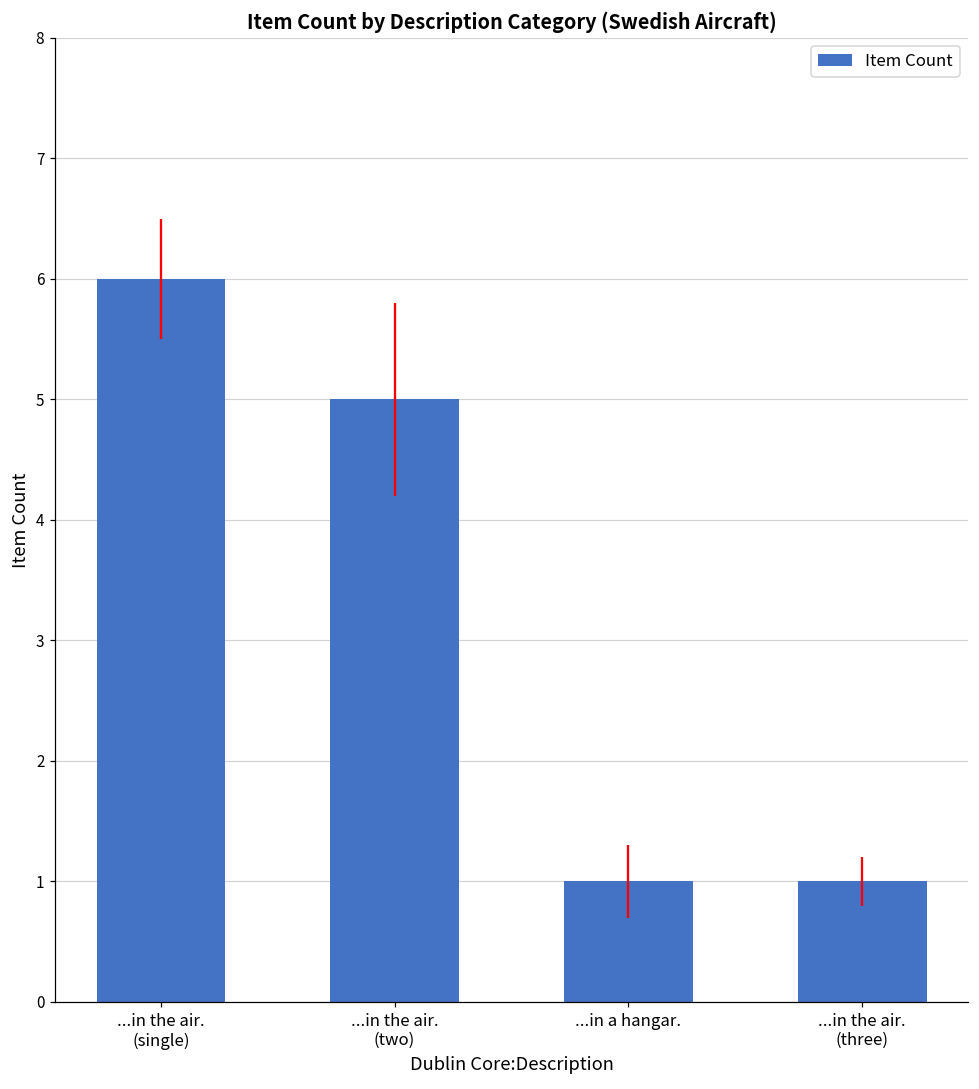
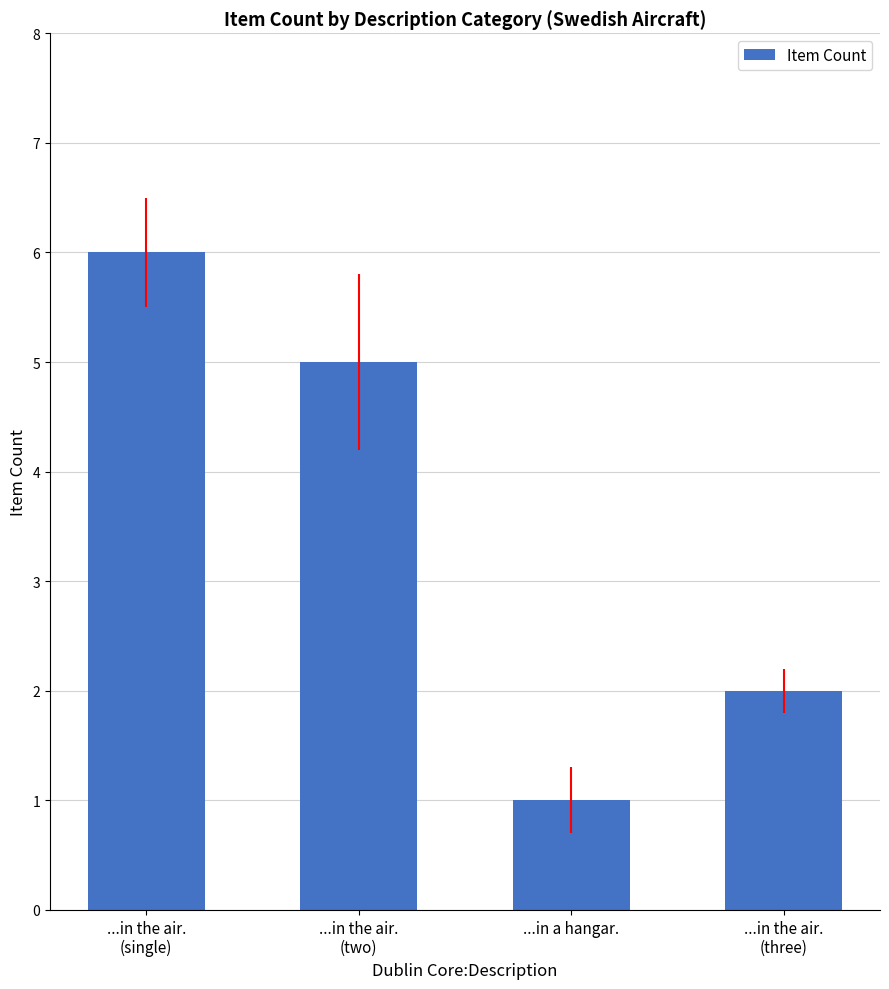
...in the air. (three): 1 -> 2
